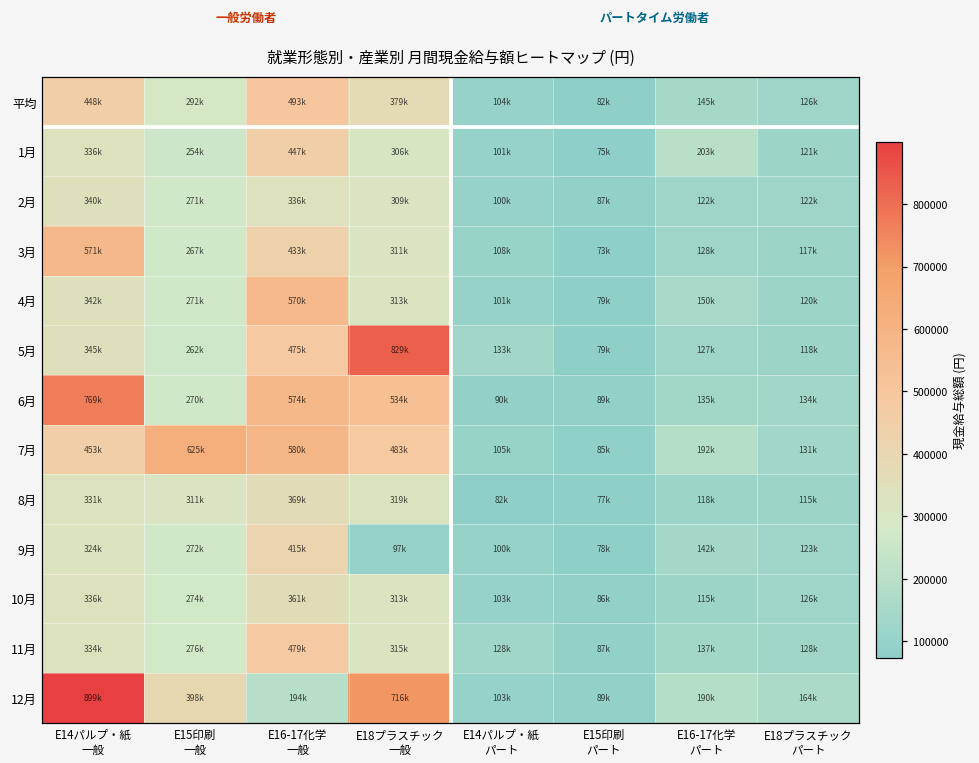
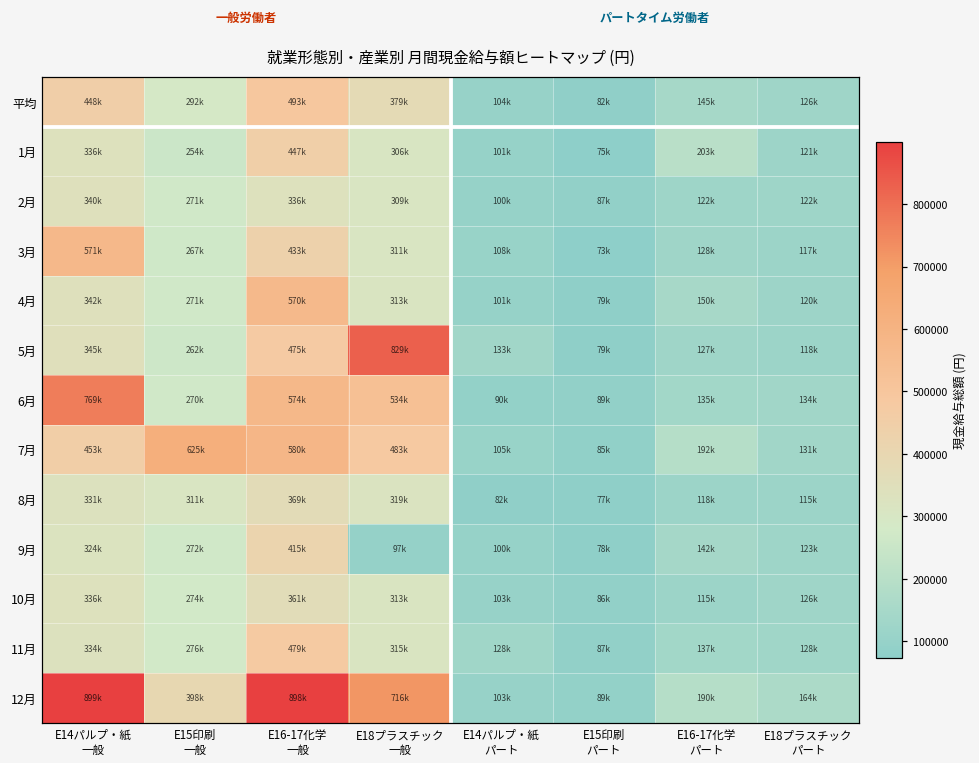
12月, E16-17化学 一般: 194k -> 898k
